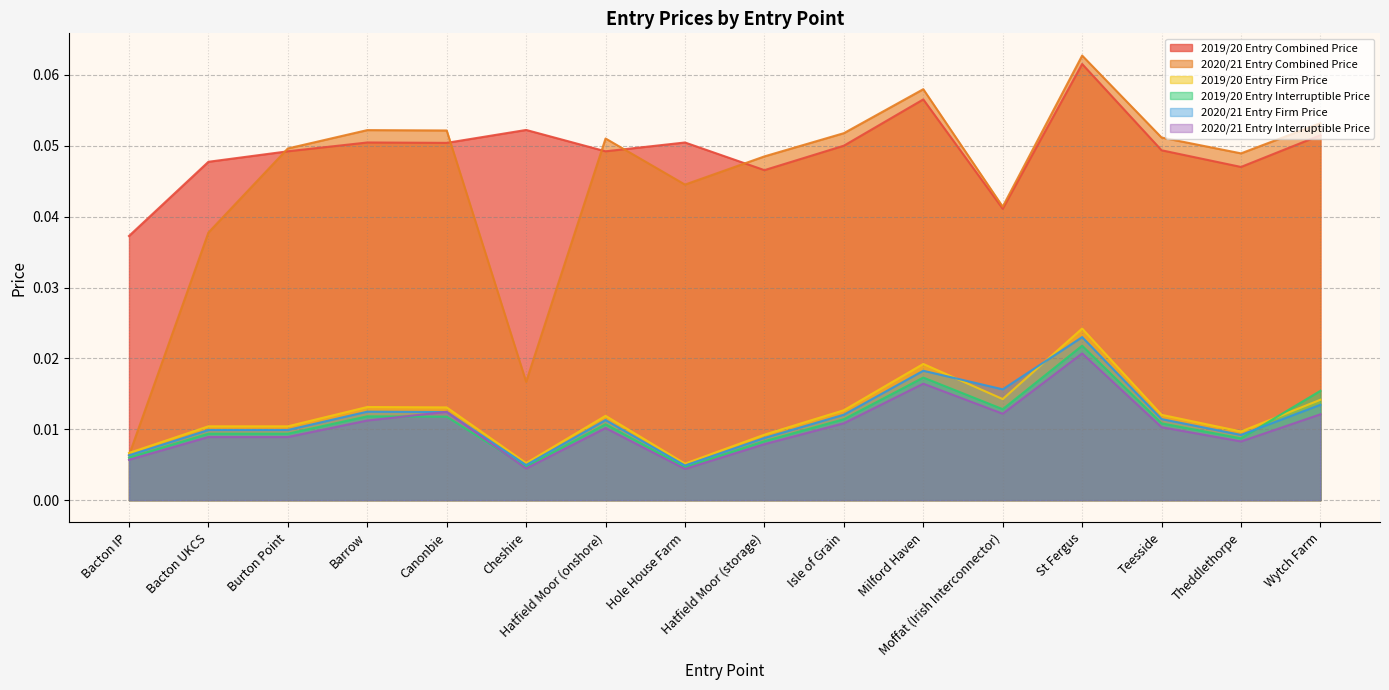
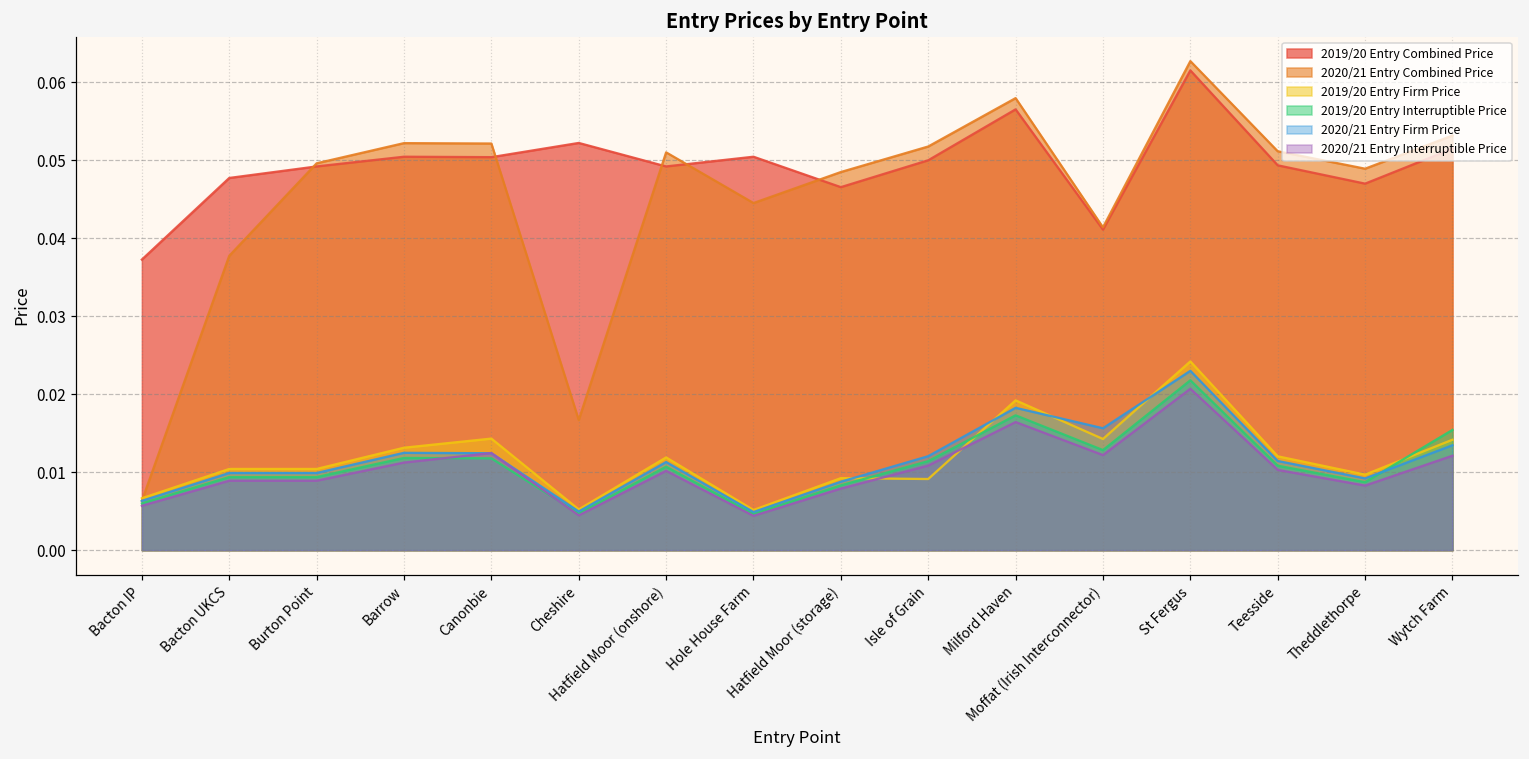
2019/20 Entry Firm Price, Canonbie: 0.013 -> 0.014
2019/20 Entry Firm Price, Isle of Grain: 0.013 -> 0.009
